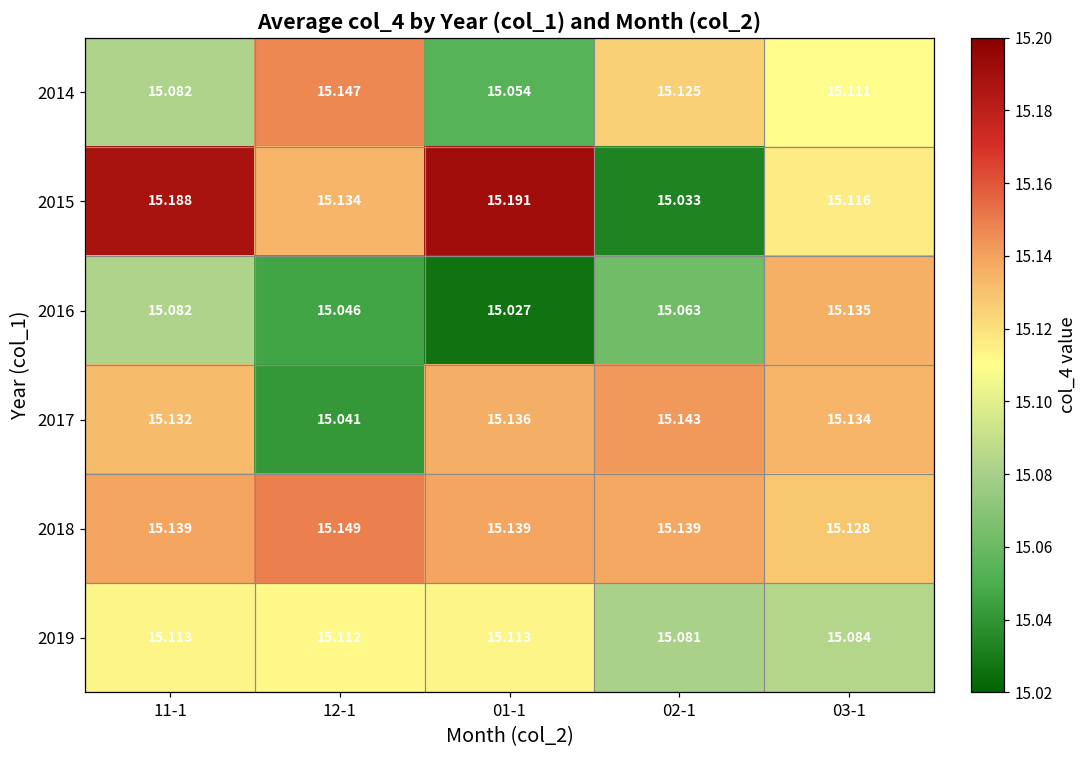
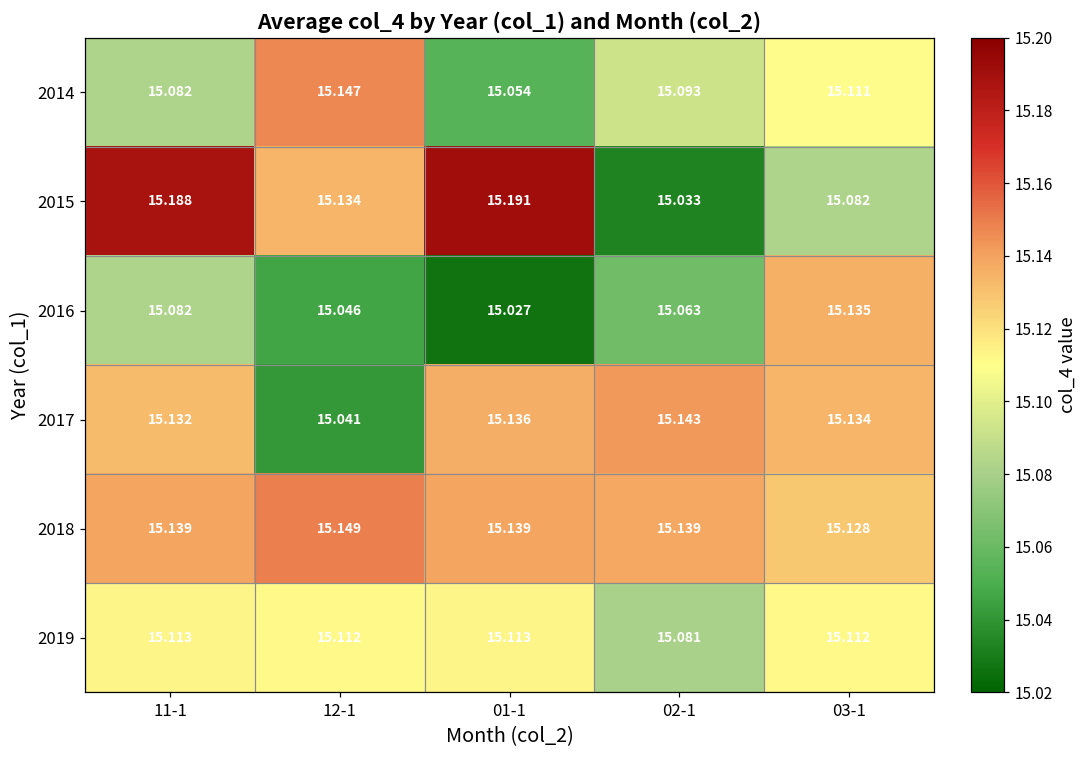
2014, 02-1: 15.125 -> 15.093
2015, 03-1: 15.116 -> 15.082
2019, 03-1: 15.084 -> 15.112
